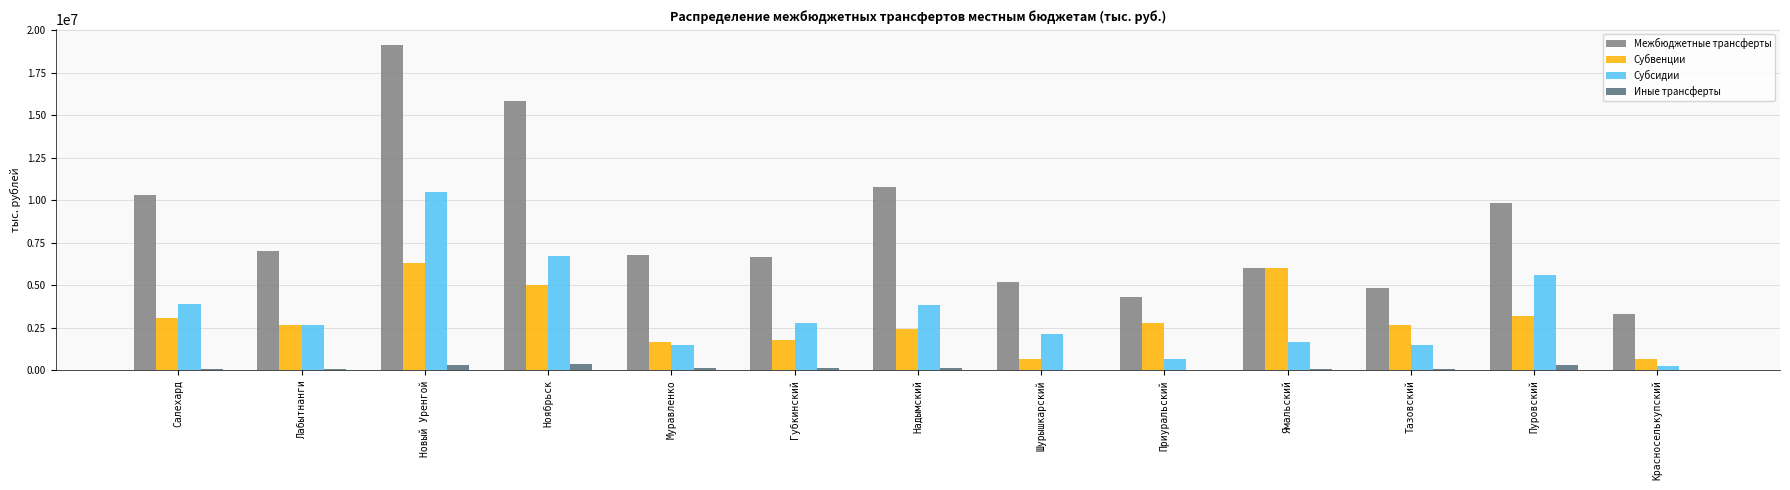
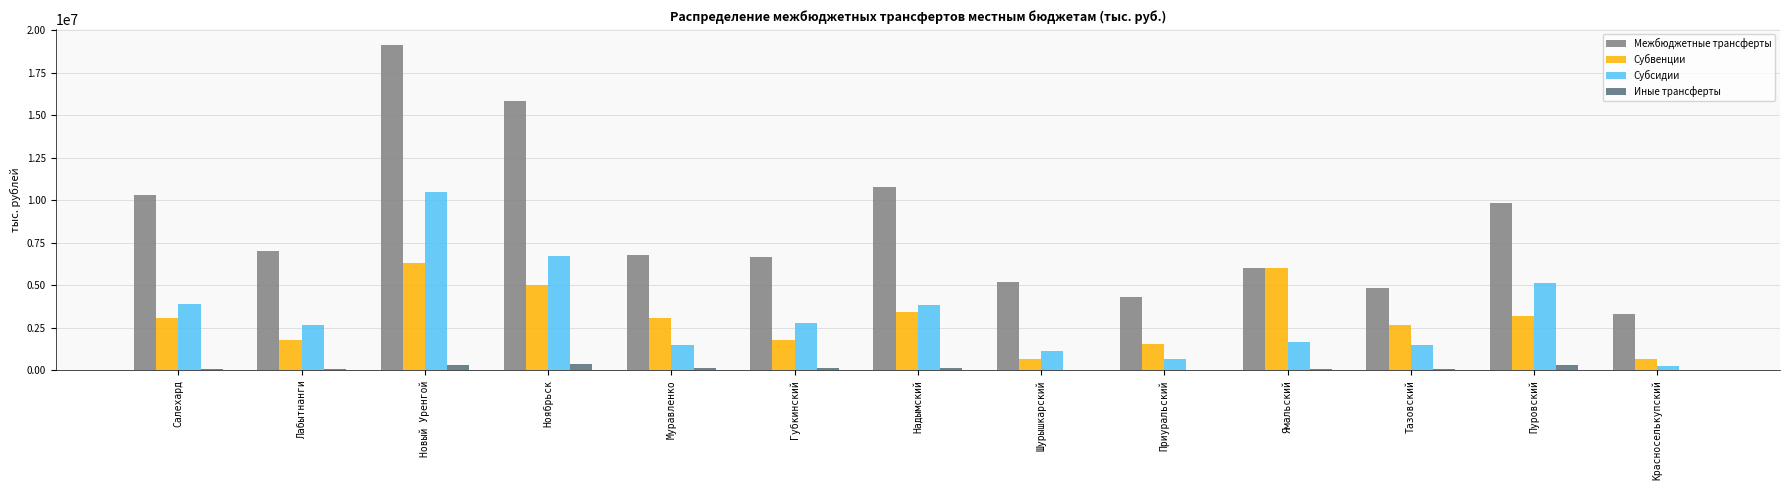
Субвенции, Лабытнанги: 2700000 -> 1800000
Субвенции, Муравленко: 1700000 -> 3100000
Субвенции, Надымский: 2400000 -> 3400000
Субсидии, Шурышкарский: 2100000 -> 1100000
Субвенции, Приуральский: 2800000 -> 1500000
Субсидии, Пуровский: 5600000 -> 5100000
